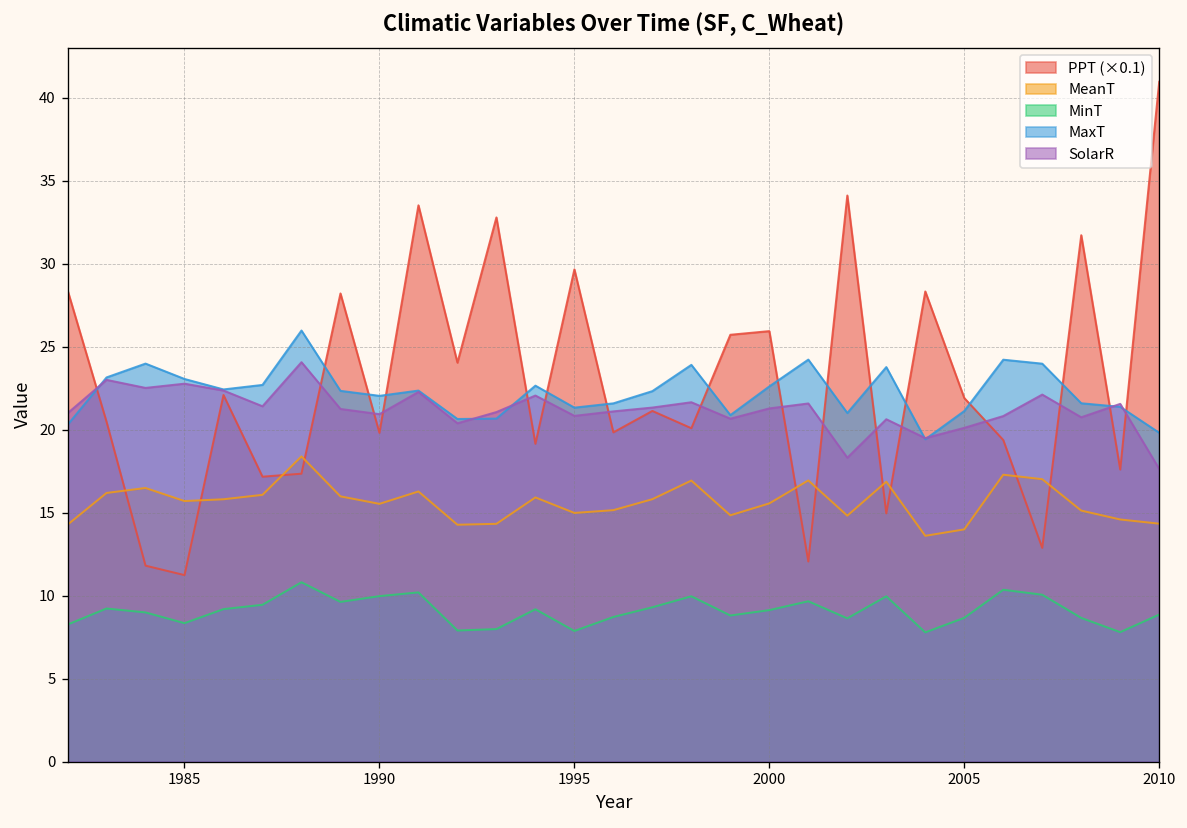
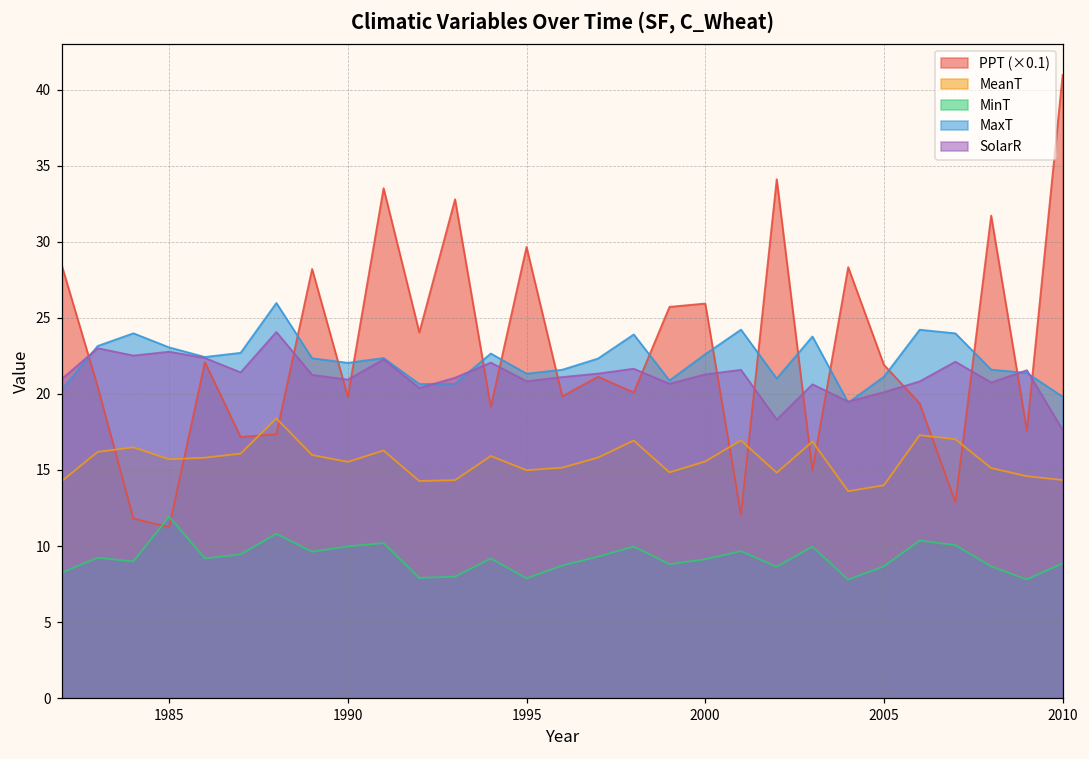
MinT, 1985: 8.3 -> 11.9
